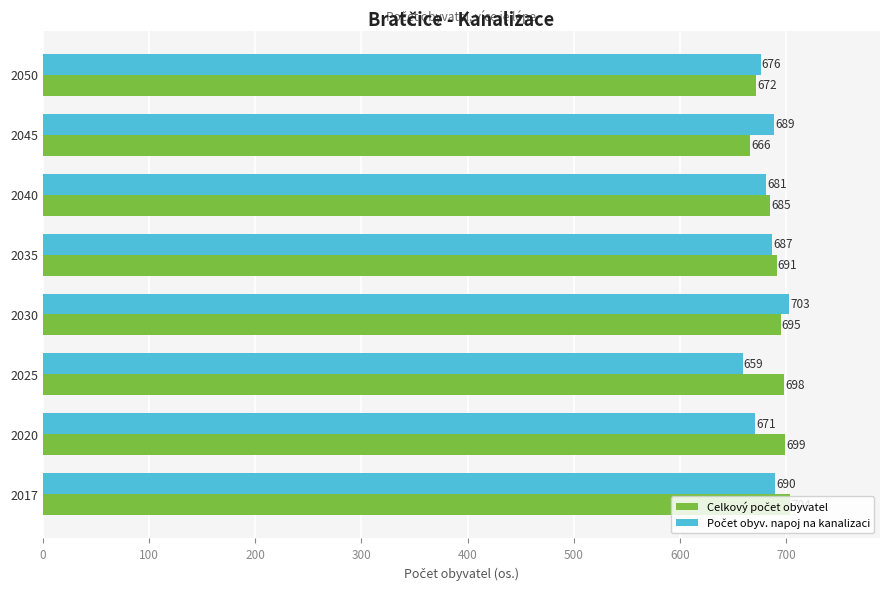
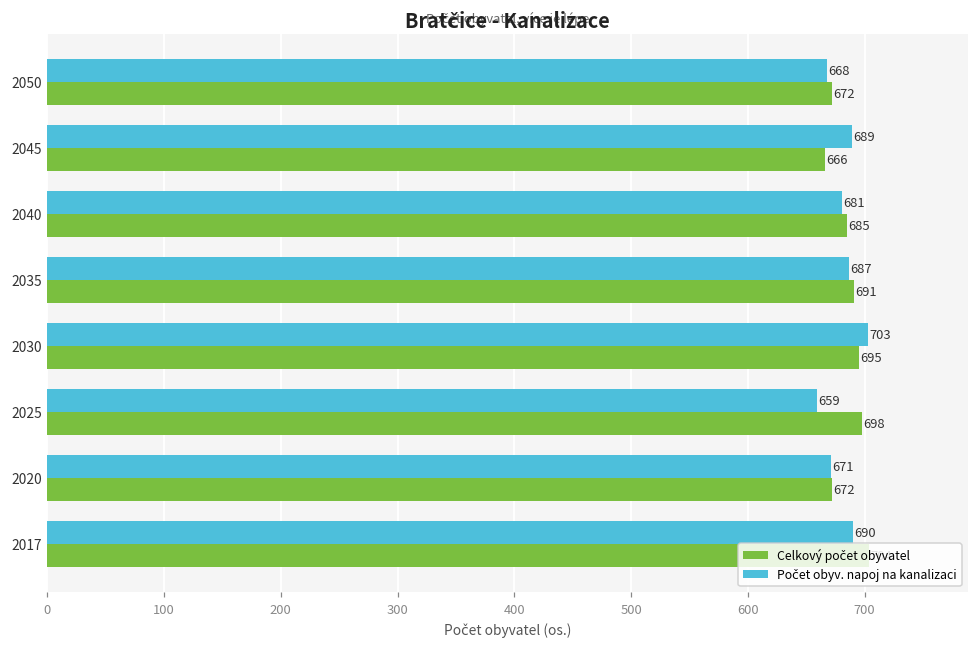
Počet obyv. napoj na kanalizaci, 2050: 676 -> 668
Celkový počet obyvatel, 2020: 699 -> 672
